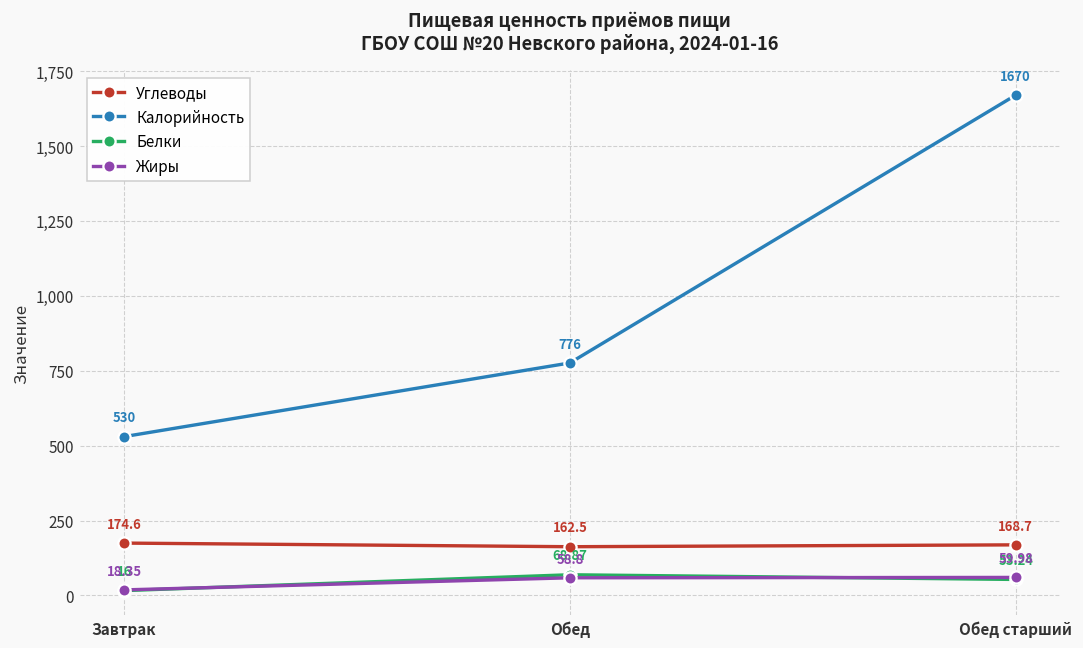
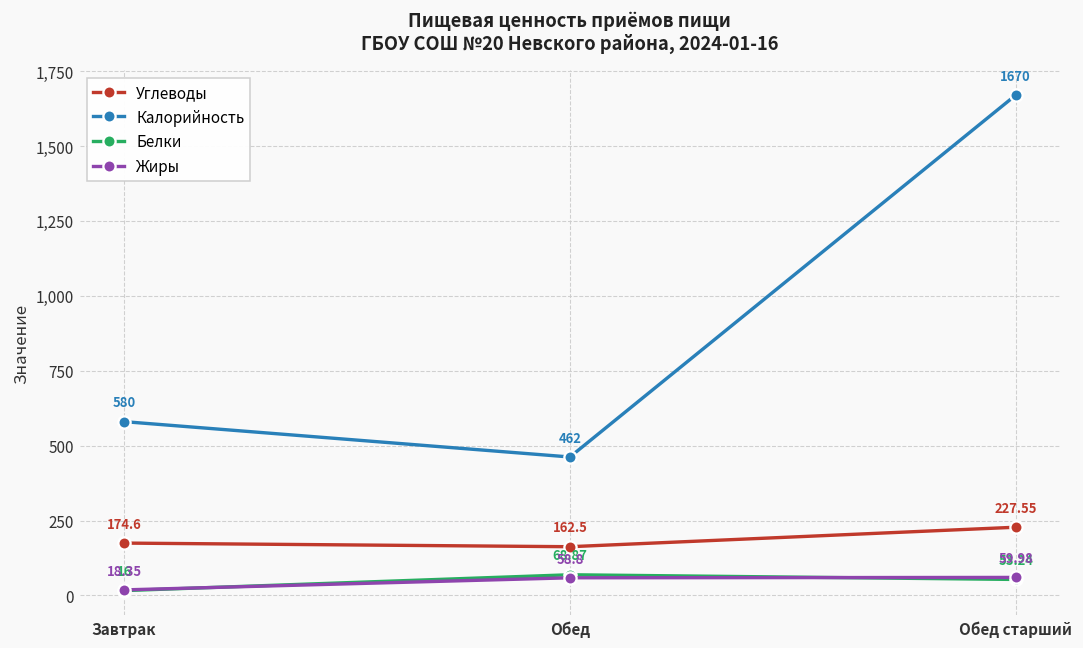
Калорийность, Завтрак: 530 -> 580
Калорийность, Обед: 776 -> 462
Углеводы, Обед старший: 168.7 -> 227.55
